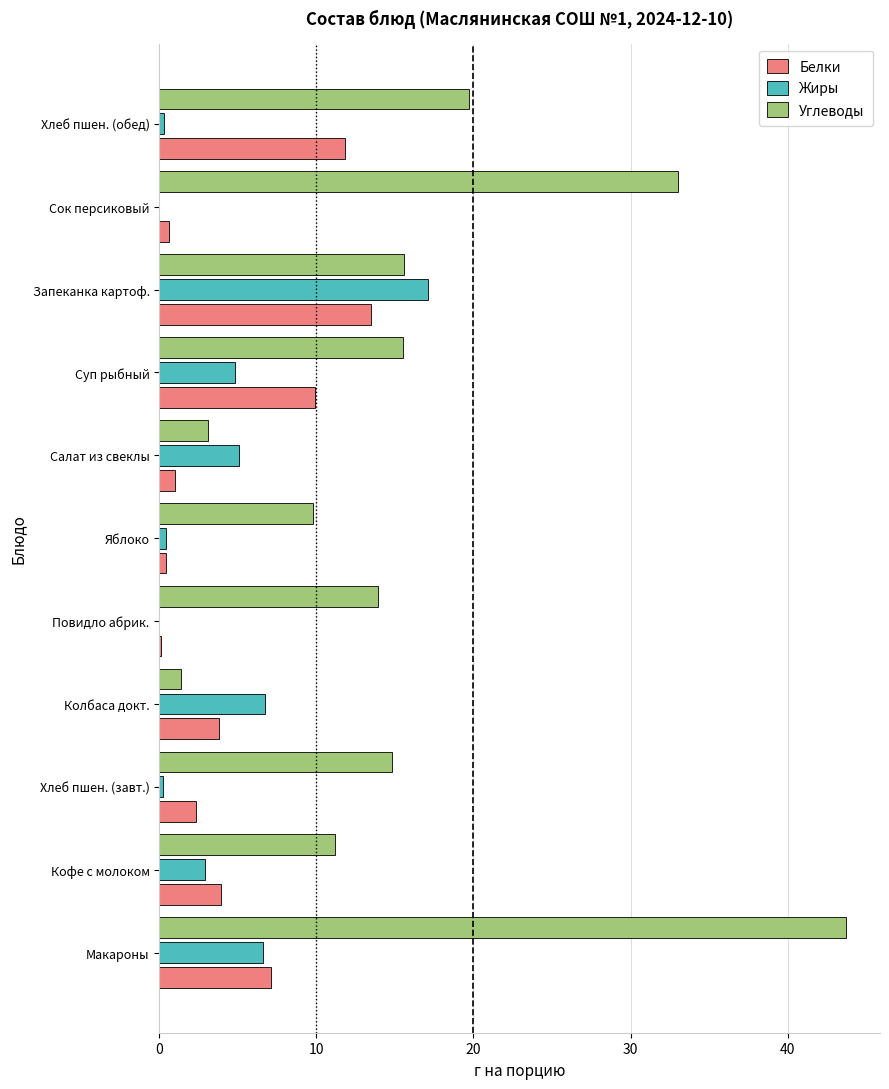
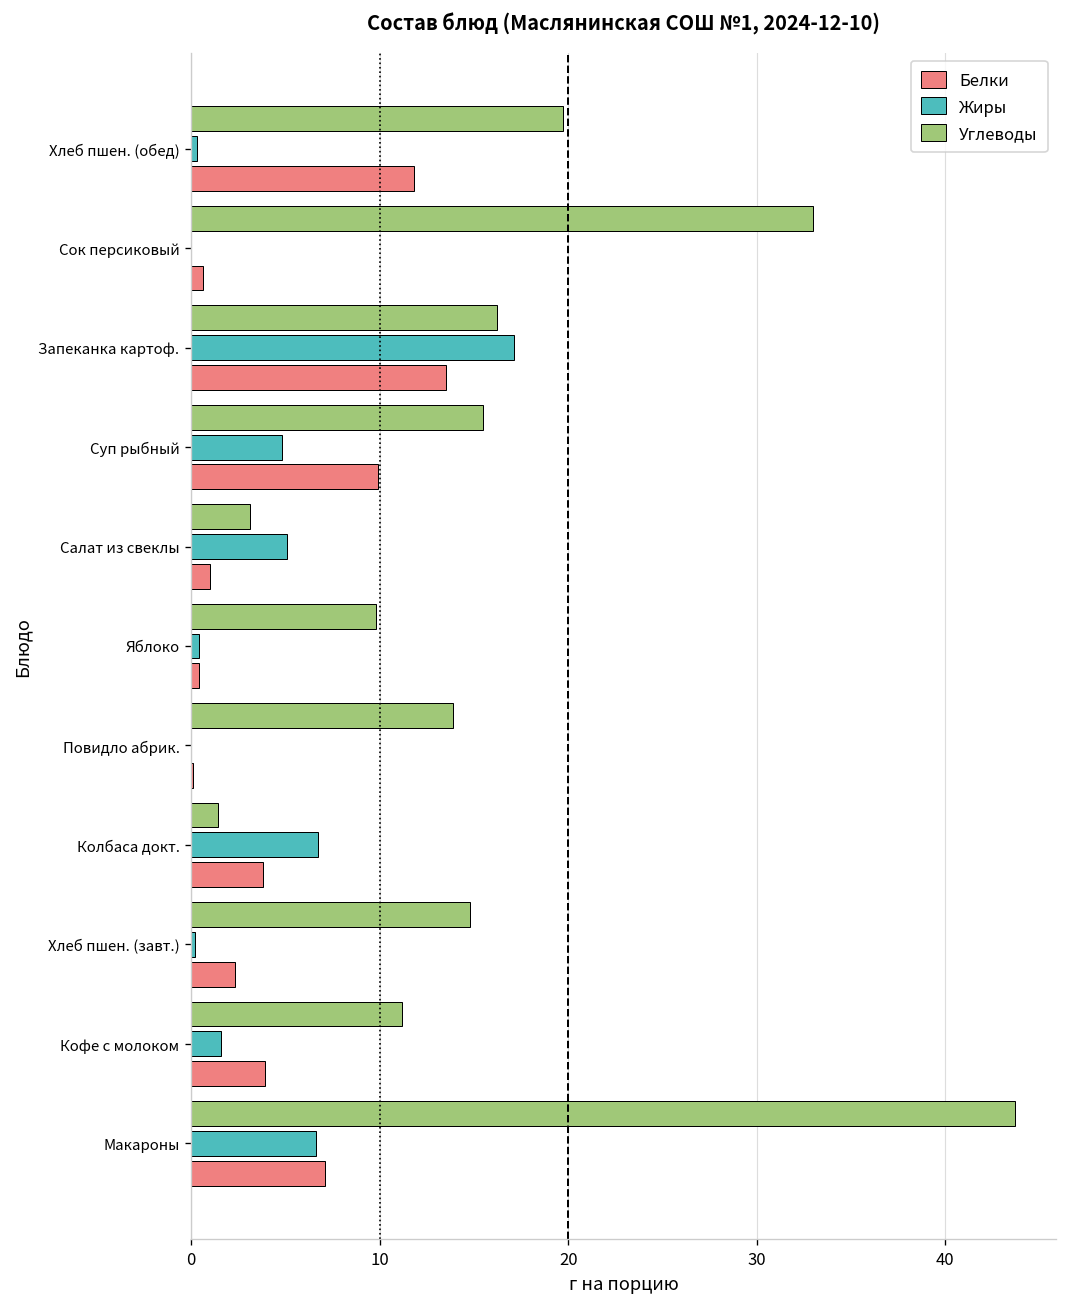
Углеводы, Запеканка картоф.: 15.6 -> 16.2
Жиры, Кофе с молоком: 2.9 -> 1.6
